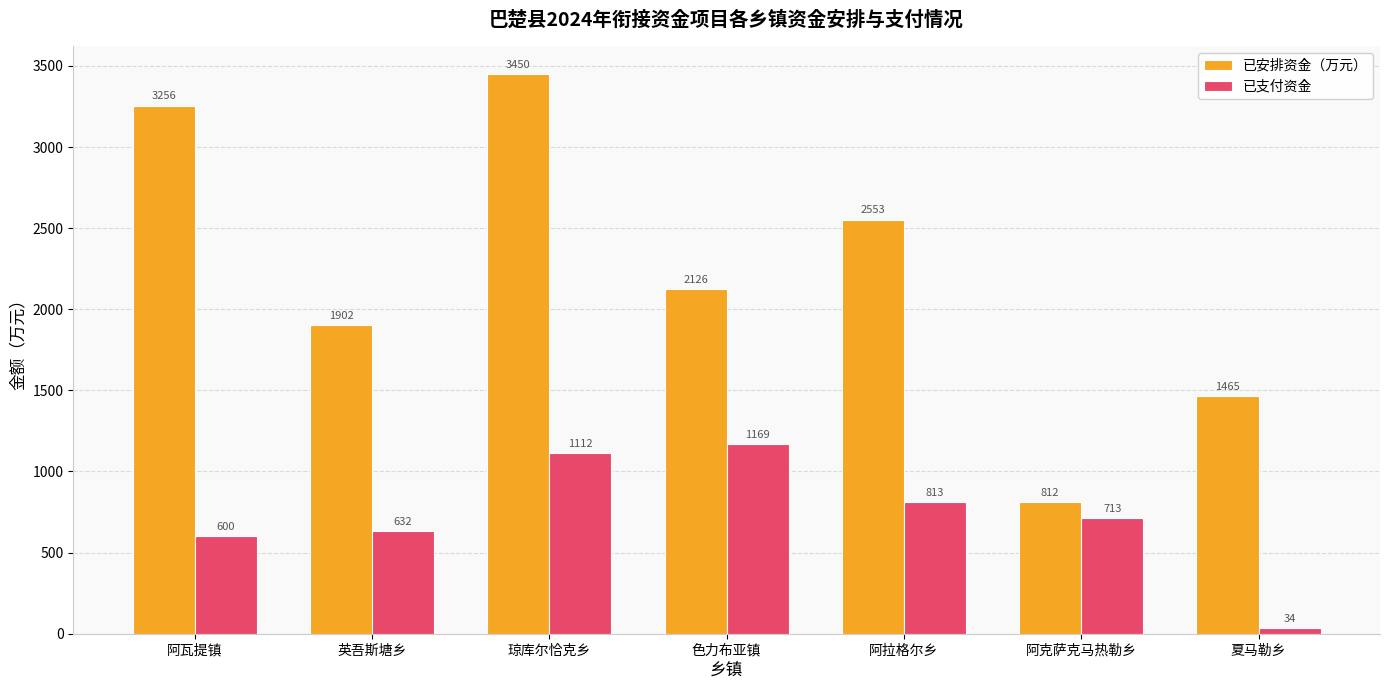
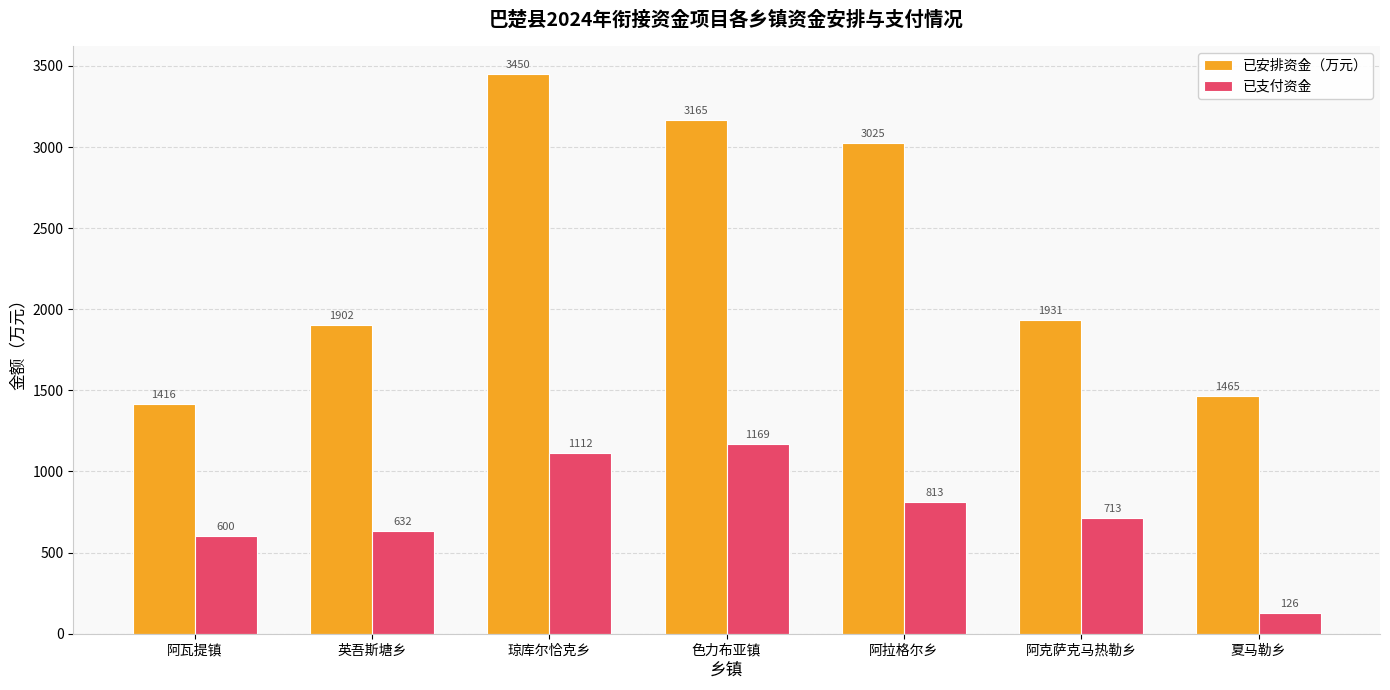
已安排资金（万元）, 阿瓦提镇: 3256 -> 1416
已安排资金（万元）, 色力布亚镇: 2126 -> 3165
已安排资金（万元）, 阿拉格尔乡: 2553 -> 3025
已安排资金（万元）, 阿克萨克马热勒乡: 812 -> 1931
已支付资金, 夏马勒乡: 34 -> 126
